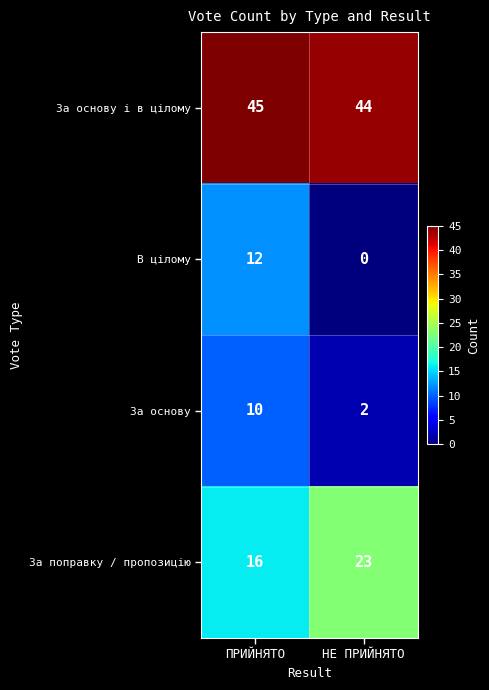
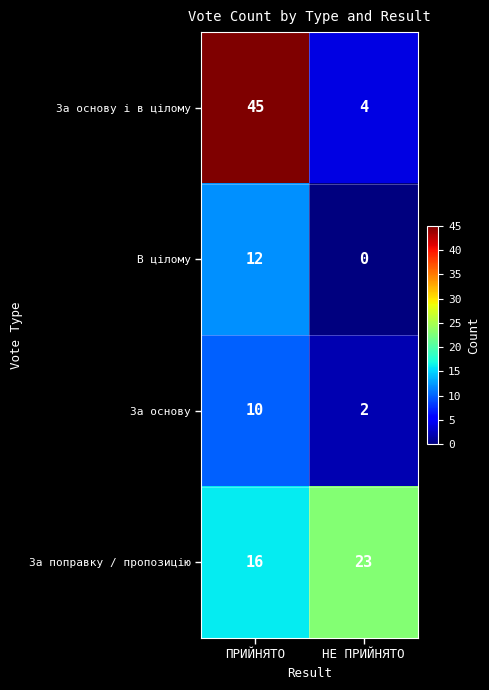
За основу і в цілому, НЕ ПРИЙНЯТО: 44 -> 4
